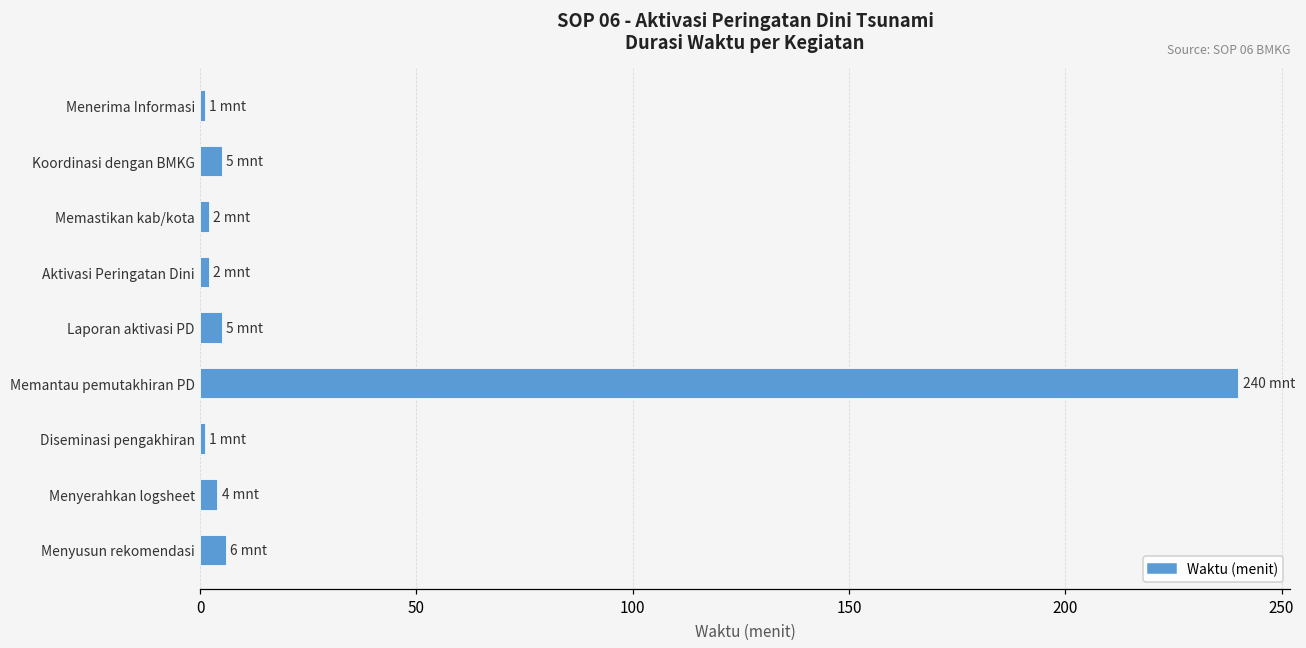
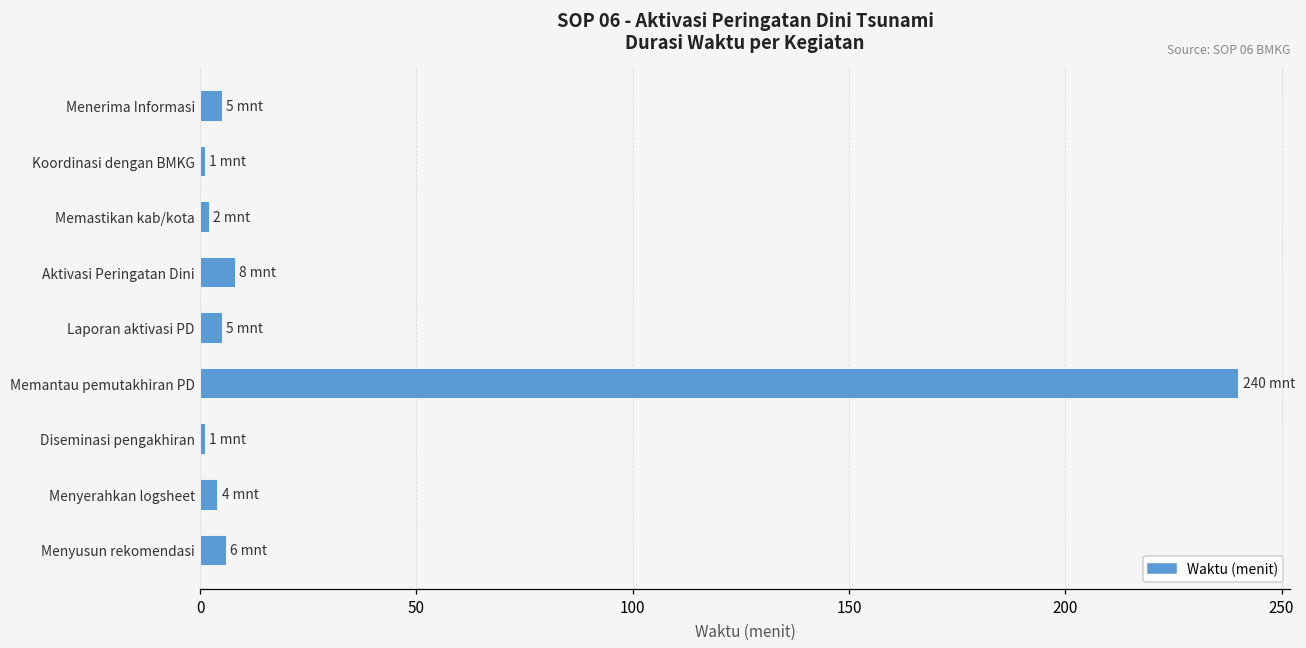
Menerima Informasi: 1 -> 5
Koordinasi dengan BMKG: 5 -> 1
Aktivasi Peringatan Dini: 2 -> 8
